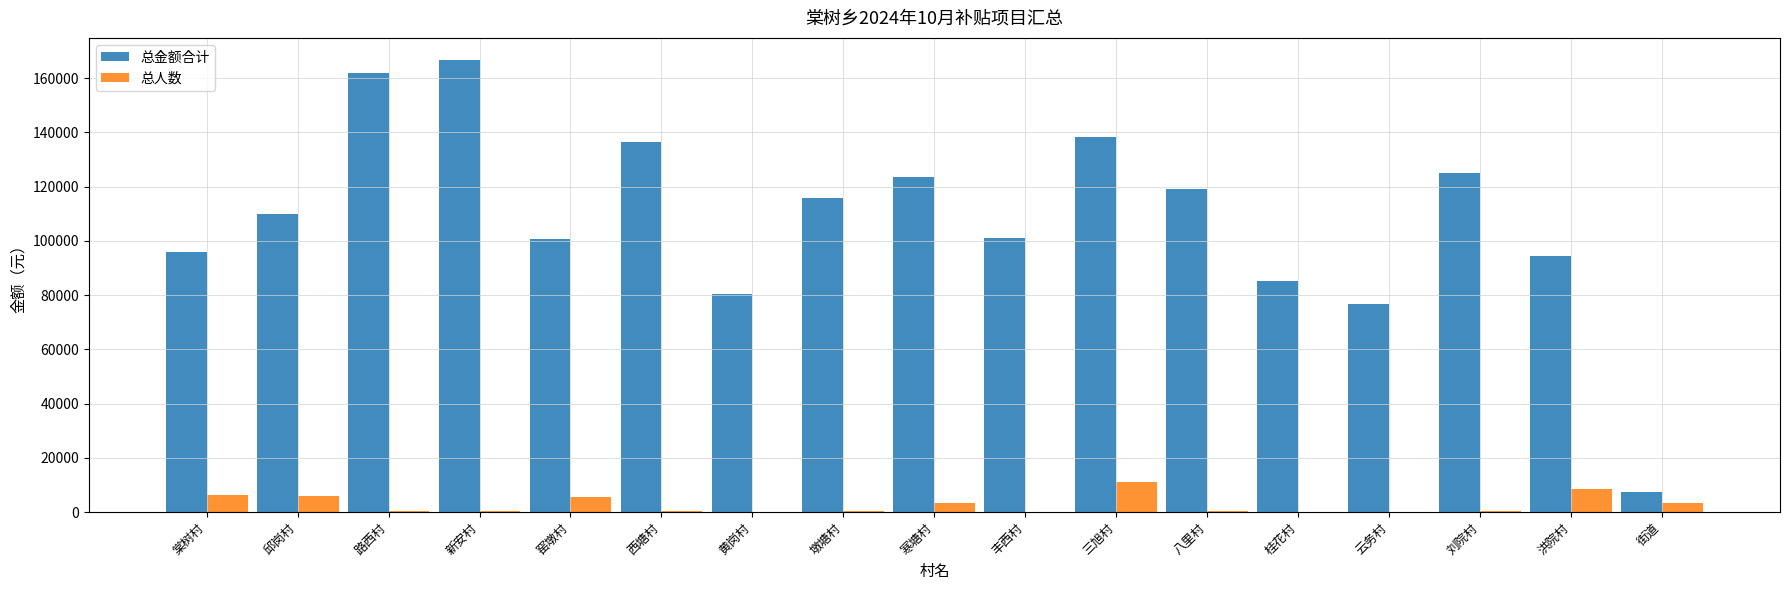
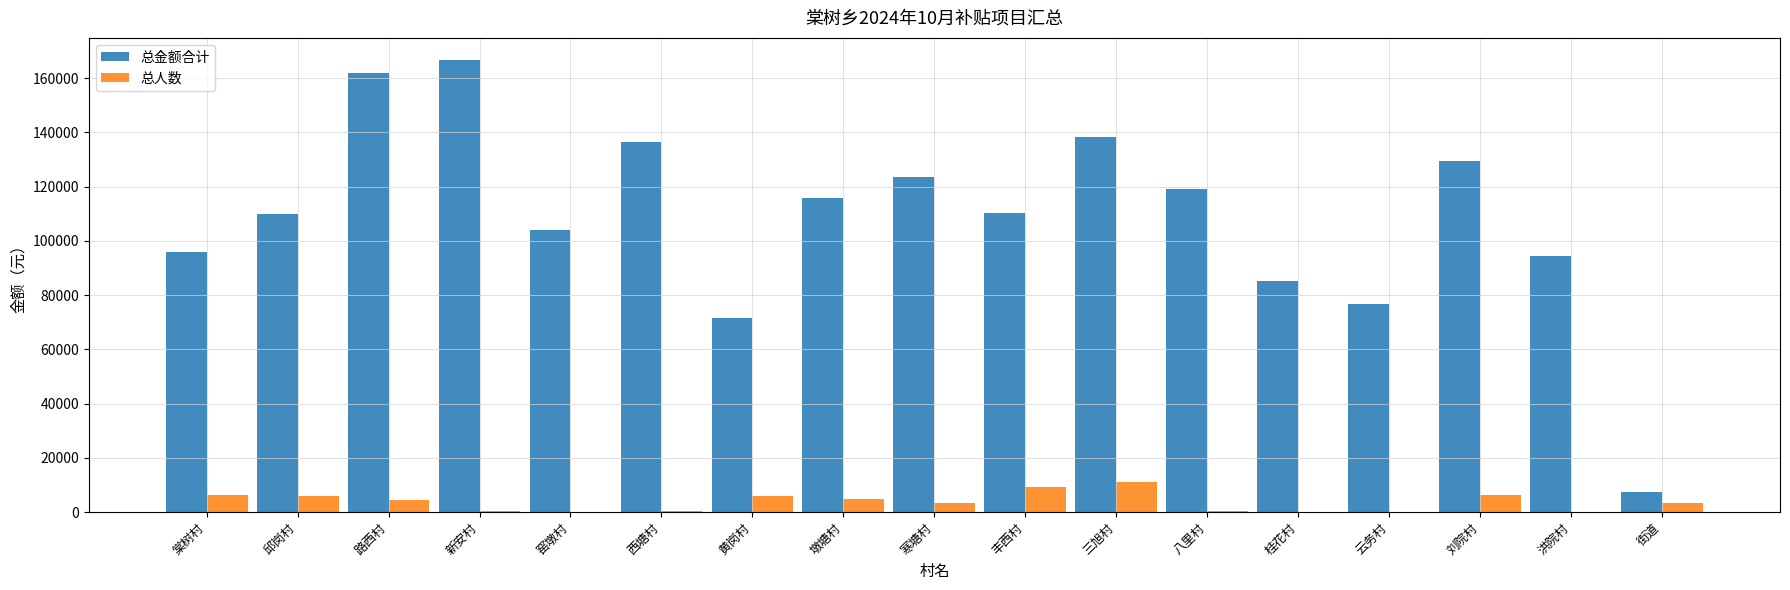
总人数, 路西村: 0 -> 4000
总金额合计, 窑墩村: 101000 -> 104000
总人数, 窑墩村: 6000 -> 0
总金额合计, 黄岗村: 81000 -> 72000
总人数, 黄岗村: 0 -> 6000
总人数, 墩塘村: 0 -> 5000
总金额合计, 丰西村: 101000 -> 110000
总人数, 丰西村: 0 -> 9000
总金额合计, 刘院村: 125000 -> 130000
总人数, 刘院村: 0 -> 6000
总人数, 洪院村: 8000 -> 0
